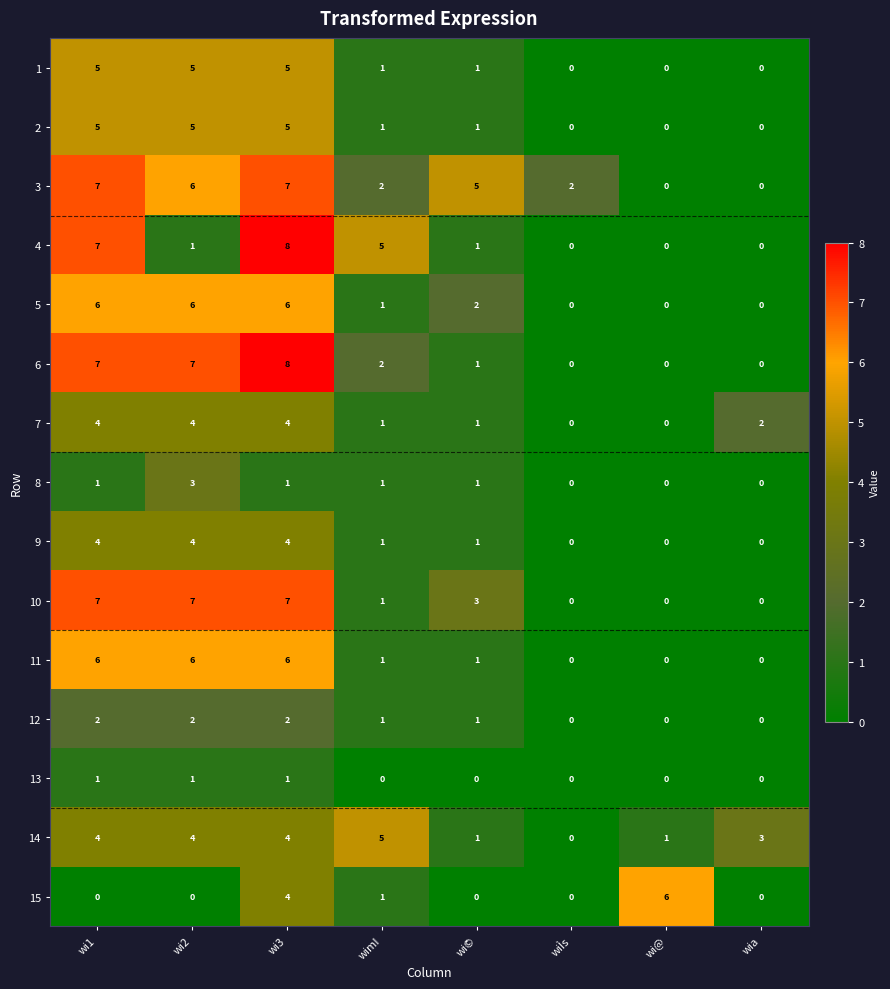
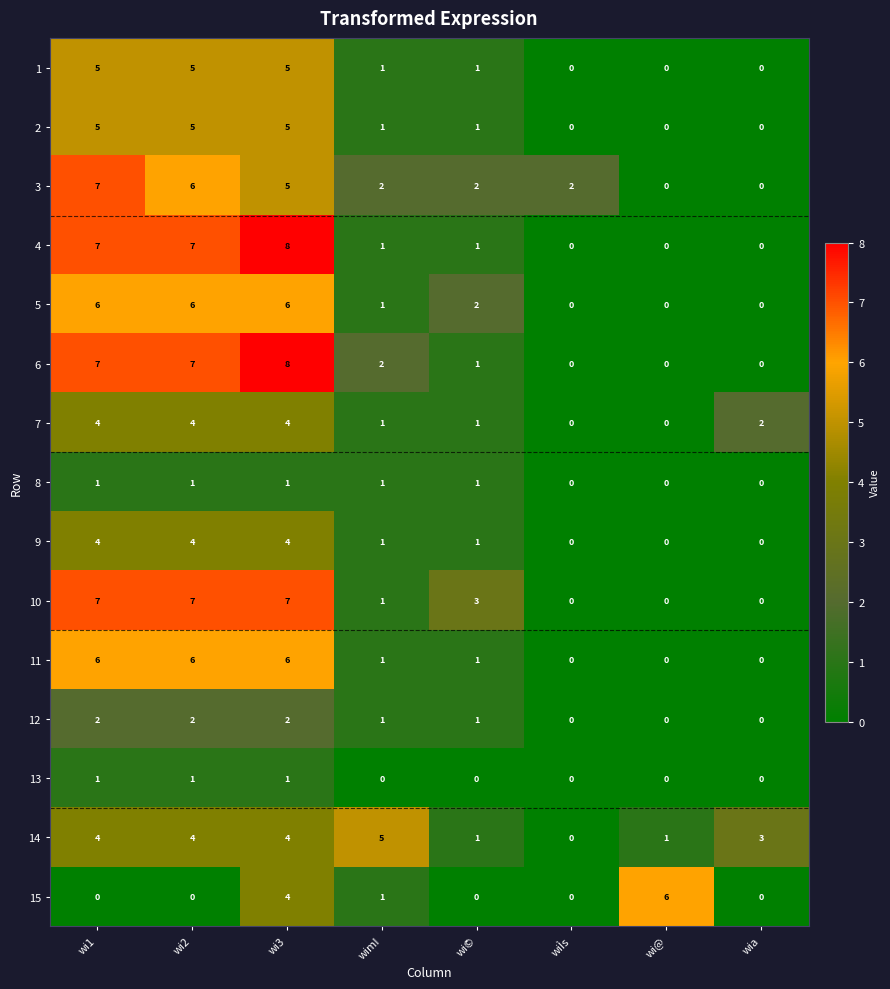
3, wi3: 7 -> 5
3, wi©: 5 -> 2
4, wi2: 1 -> 7
4, wimI: 5 -> 1
8, wi2: 3 -> 1
